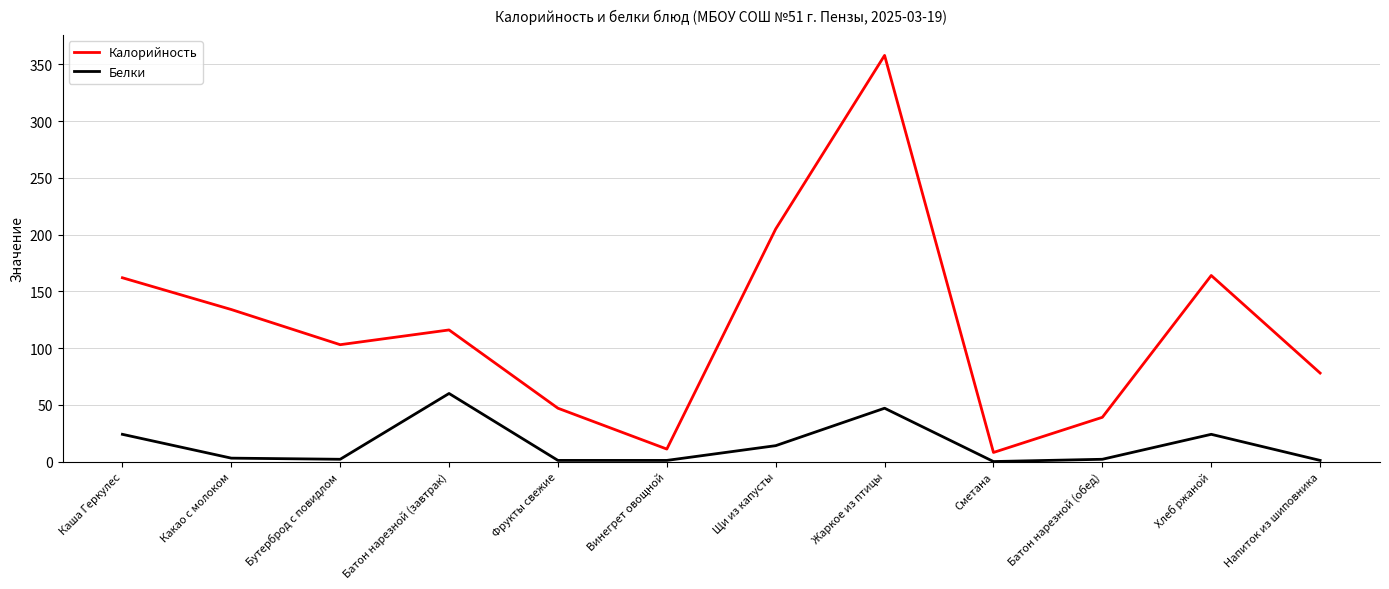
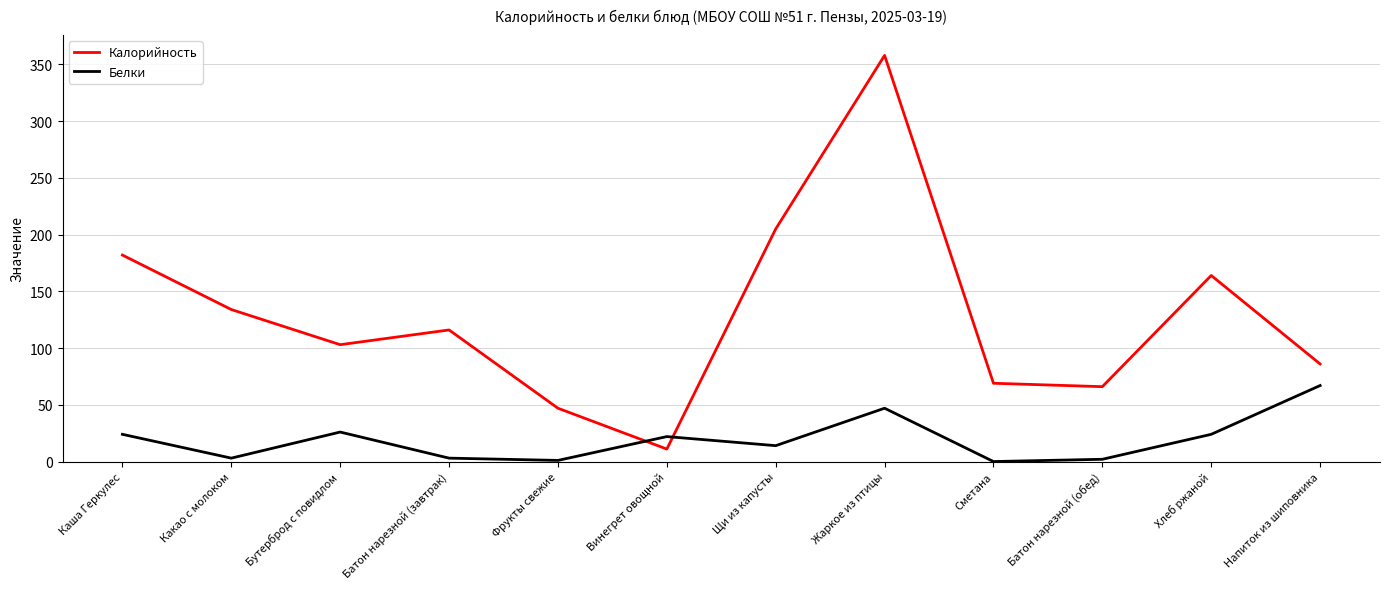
Калорийность, Каша Геркулес: 162 -> 182
Белки, Бутерброд с повидлом: 2 -> 26
Белки, Батон нарезной (завтрак): 60 -> 3
Белки, Винегрет овощной: 1 -> 22
Калорийность, Сметана: 8 -> 69
Калорийность, Батон нарезной (обед): 39 -> 66
Калорийность, Напиток из шиповника: 78 -> 86
Белки, Напиток из шиповника: 1 -> 67
